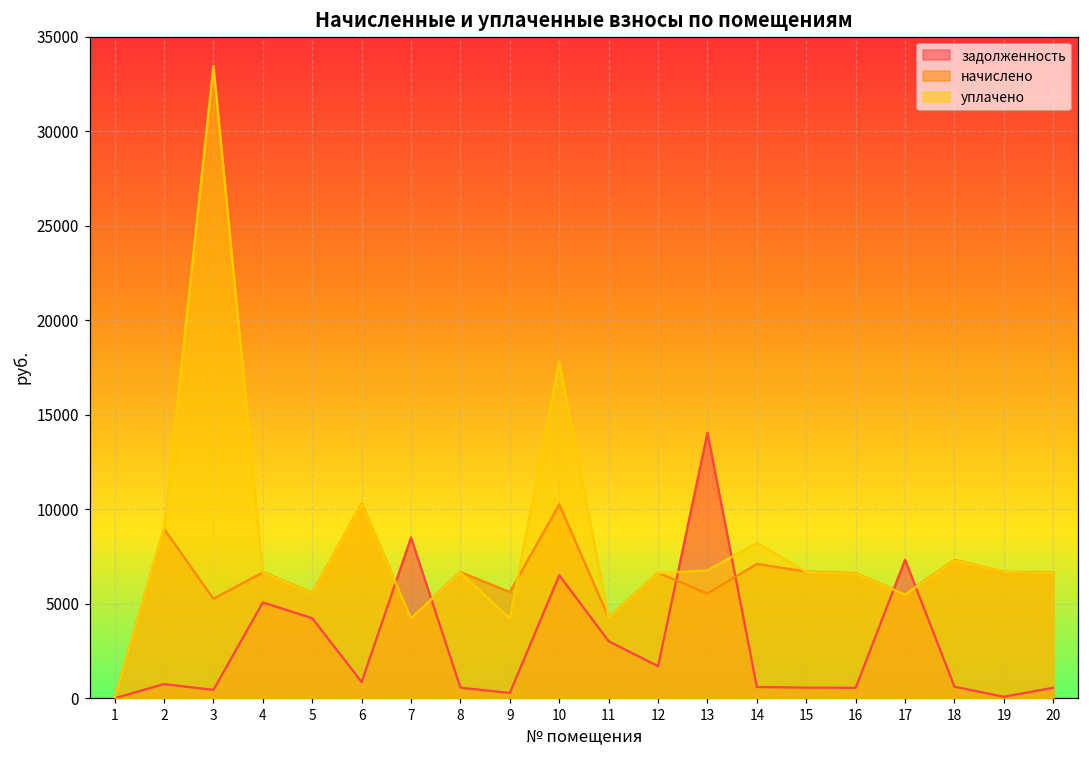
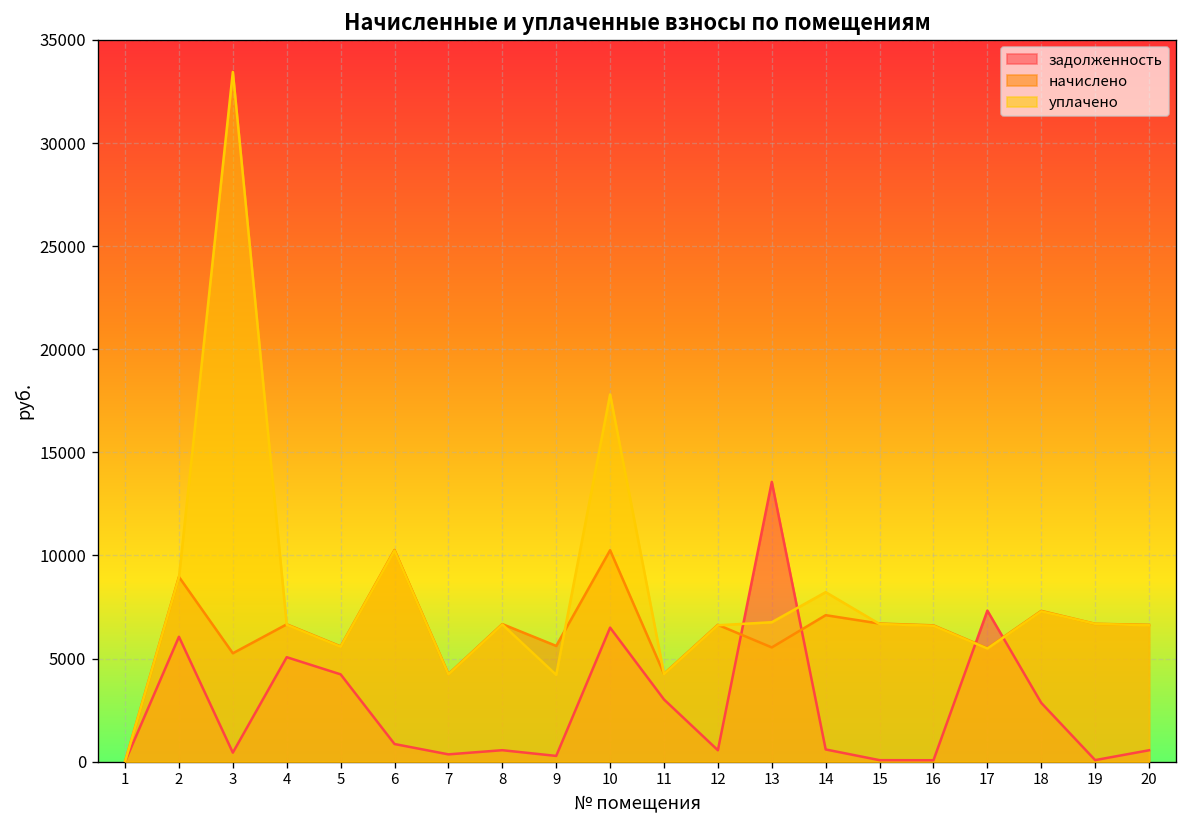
задолженность, 2: 700 -> 6100
задолженность, 7: 8500 -> 400
задолженность, 12: 1700 -> 600
задолженность, 13: 14000 -> 13600
задолженность, 15: 600 -> 100
задолженность, 16: 600 -> 100
задолженность, 18: 600 -> 2900
